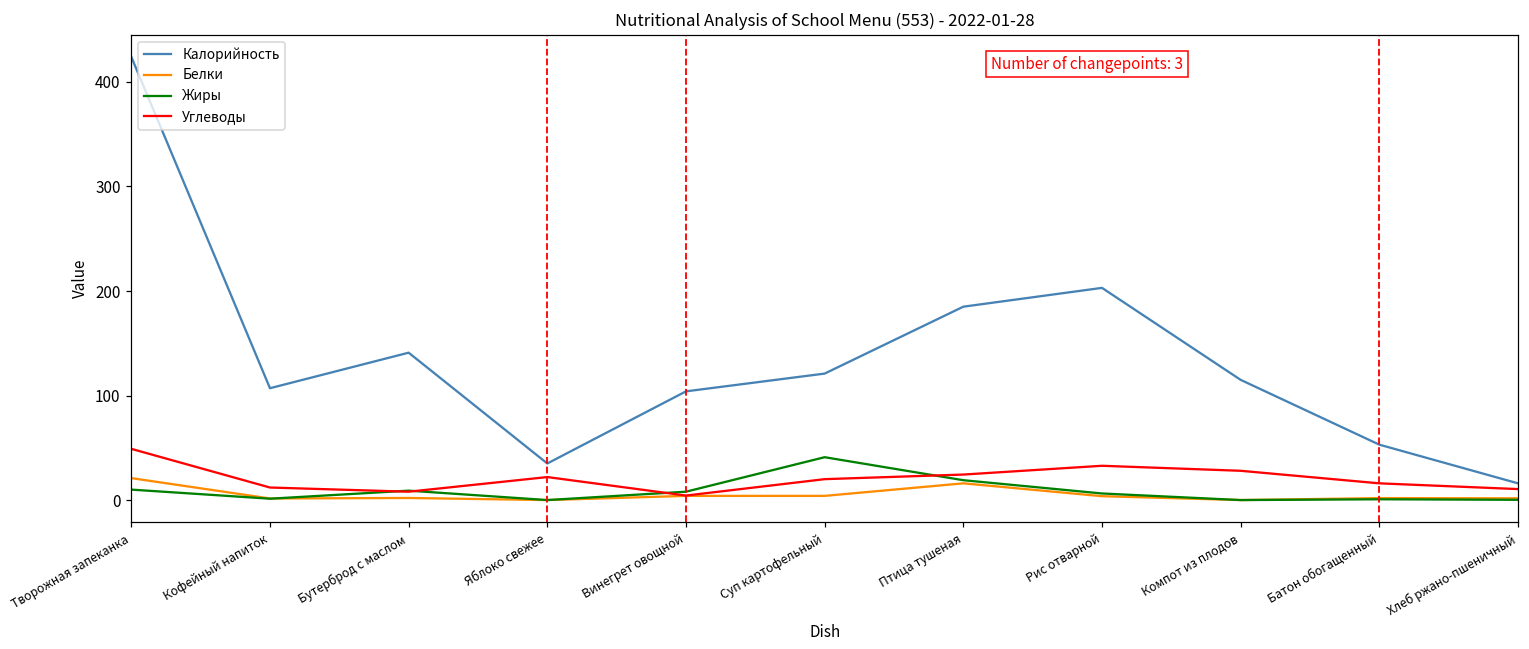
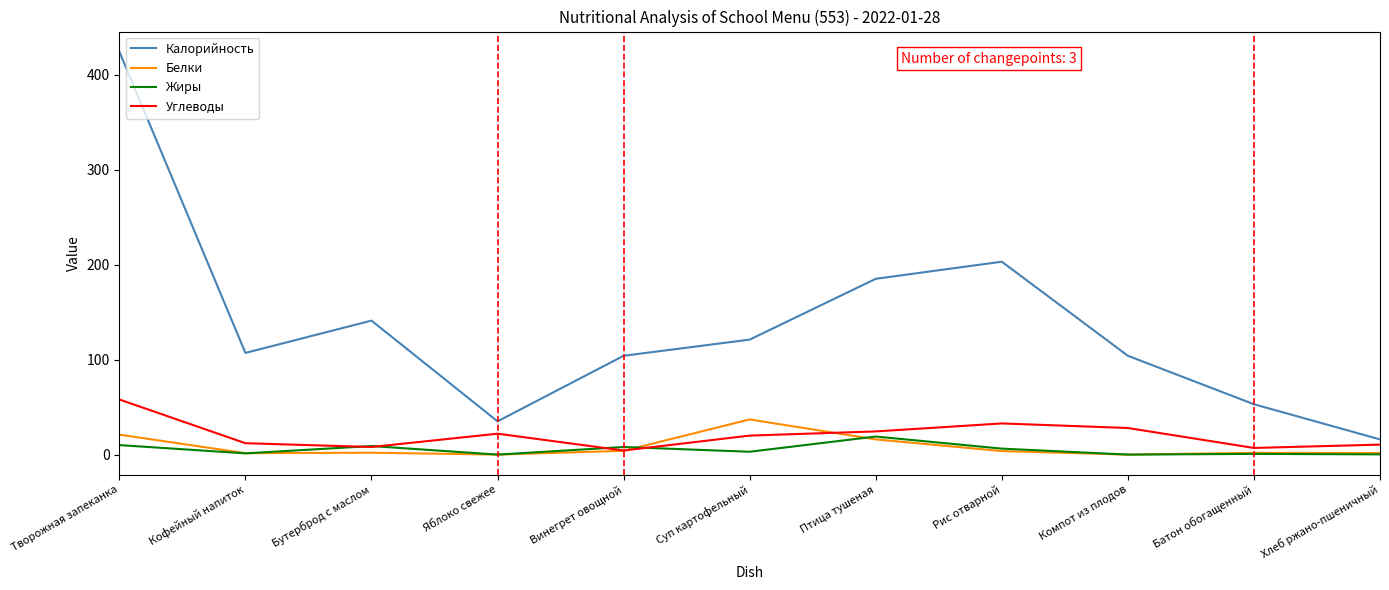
Углеводы, Творожная запеканка: 50 -> 60
Белки, Суп картофельный: 0 -> 40
Жиры, Суп картофельный: 40 -> 0
Калорийность, Компот из плодов: 120 -> 100
Углеводы, Батон обогащенный: 20 -> 10
